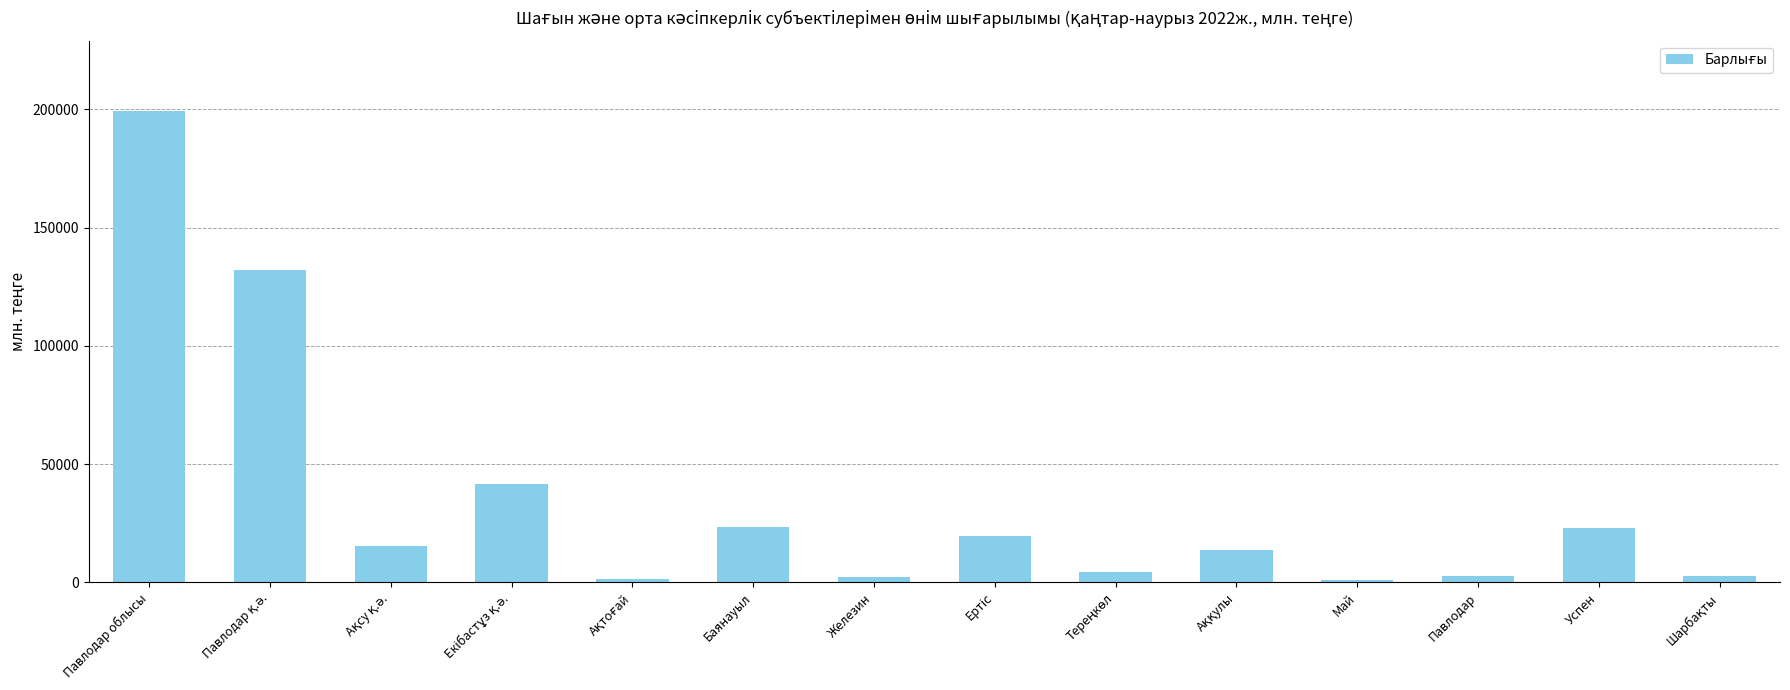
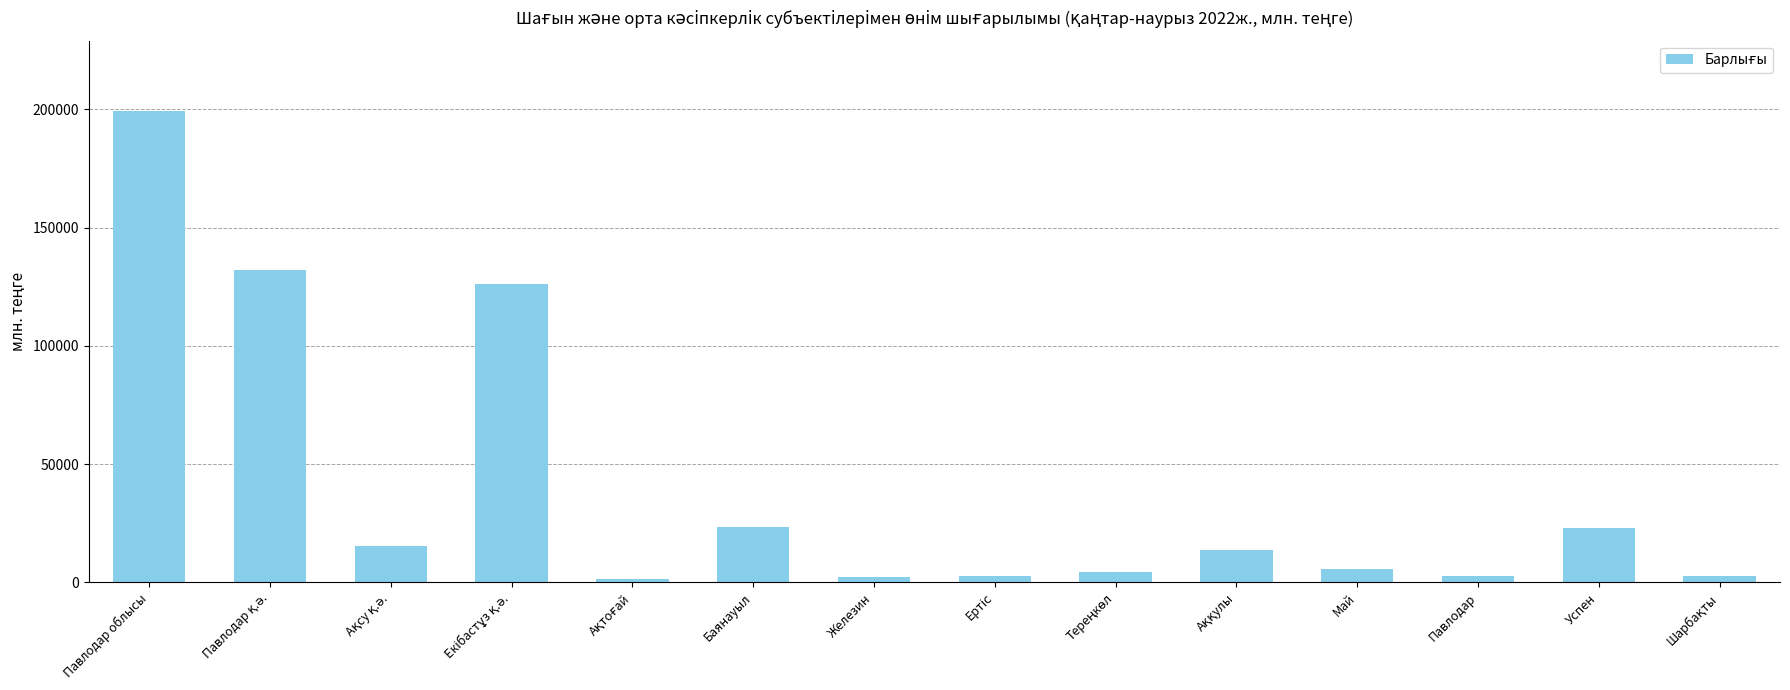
Екібастұз қ.ә.: 41000 -> 126000
Ертіс: 20000 -> 2000
Май: 1000 -> 6000
